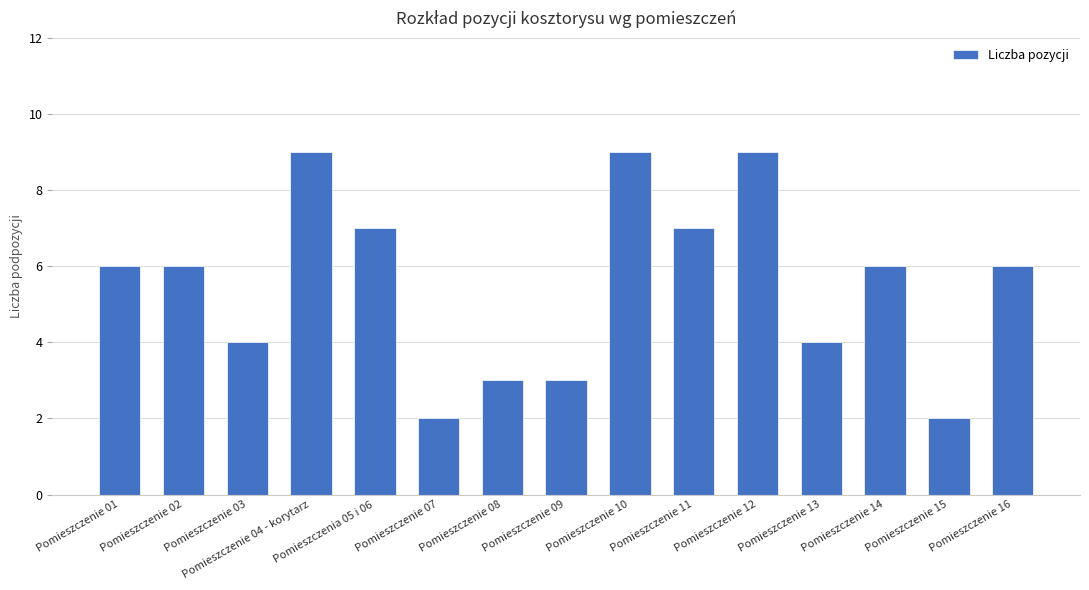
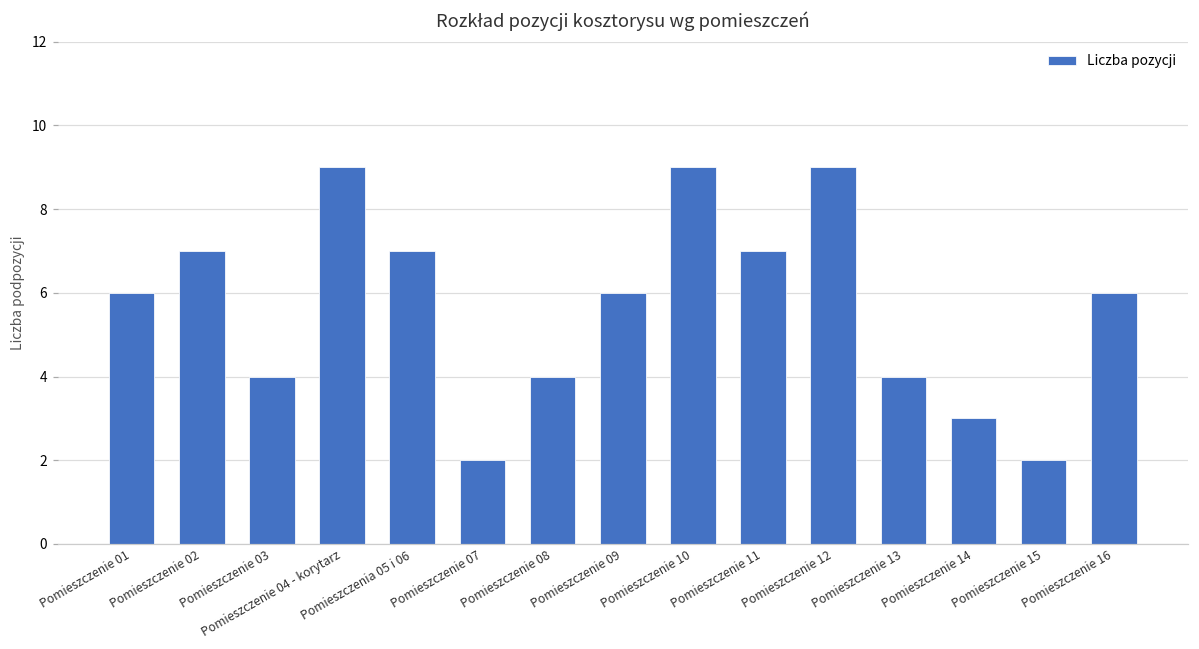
Pomieszczenie 02: 6 -> 7
Pomieszczenie 08: 3 -> 4
Pomieszczenie 09: 3 -> 6
Pomieszczenie 14: 6 -> 3
